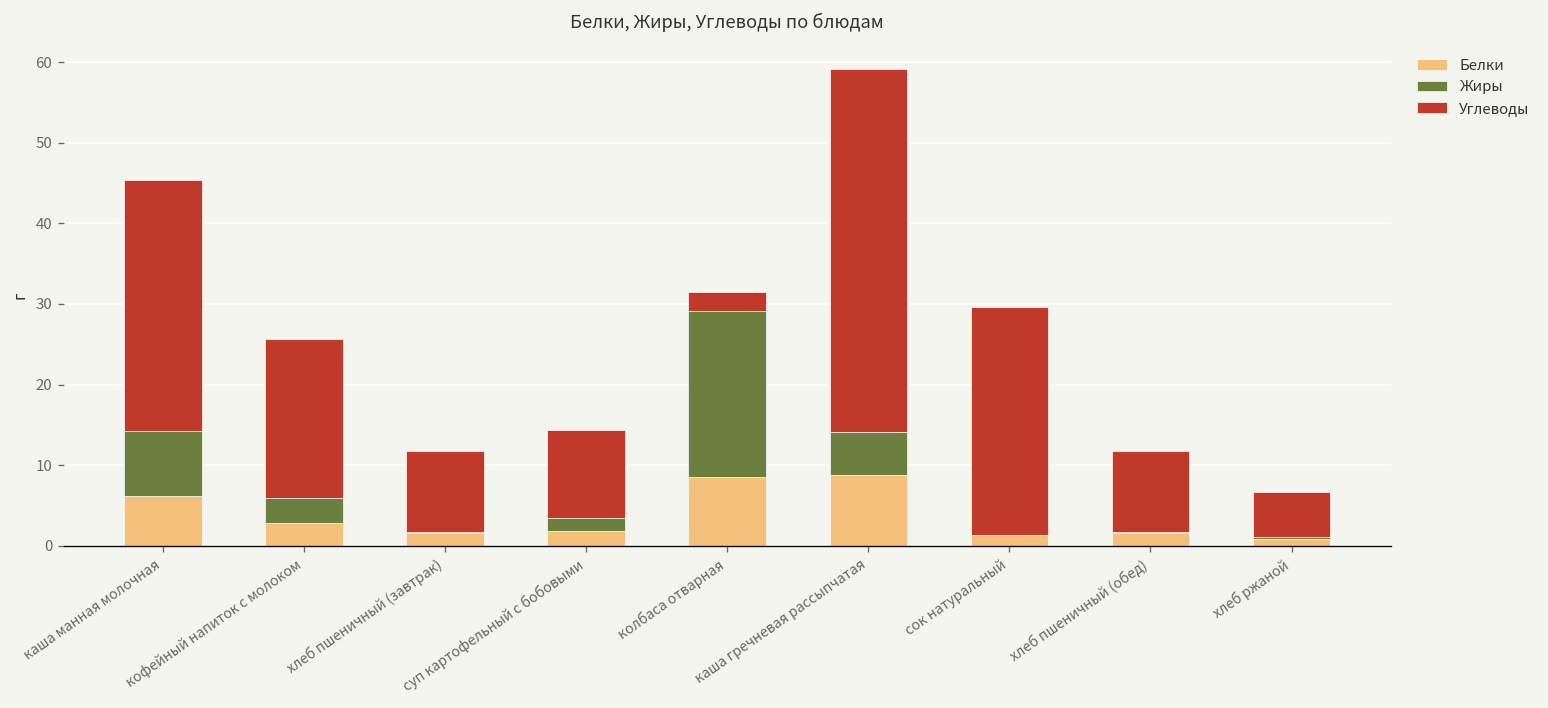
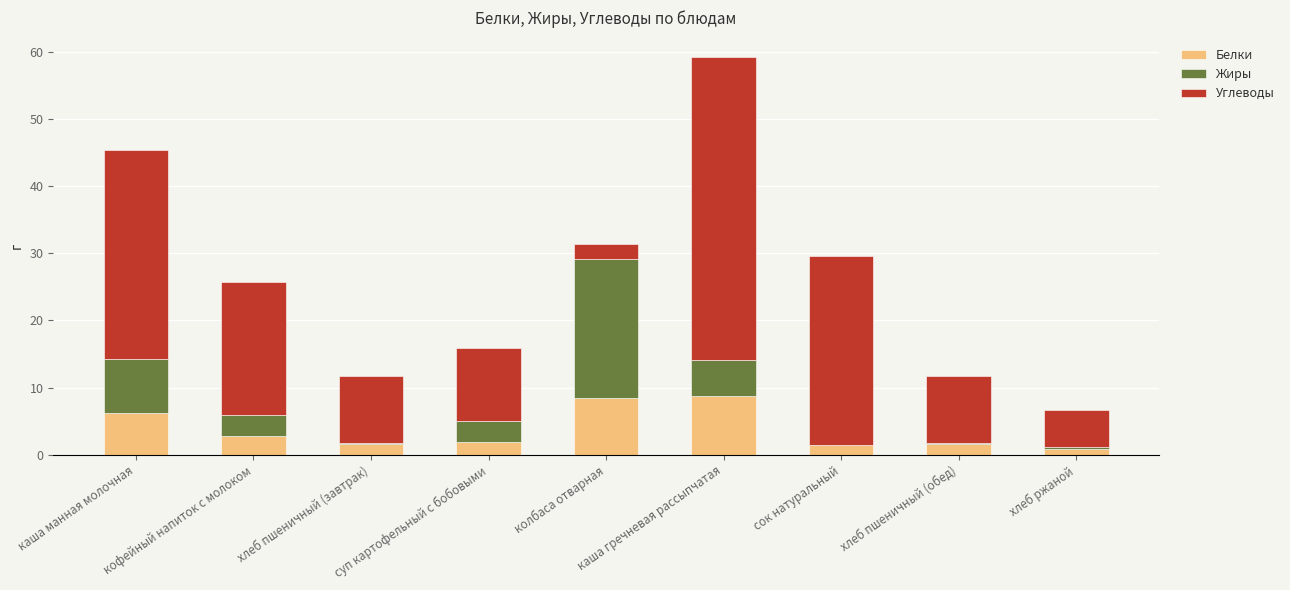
Жиры, суп картофельный с бобовыми: 2 -> 3
